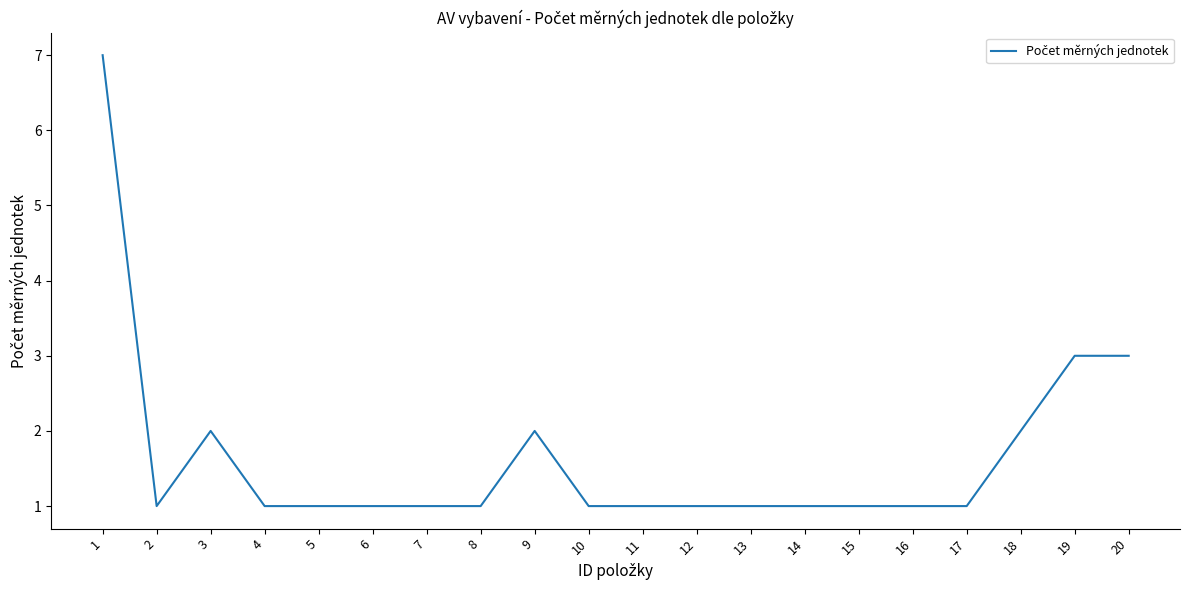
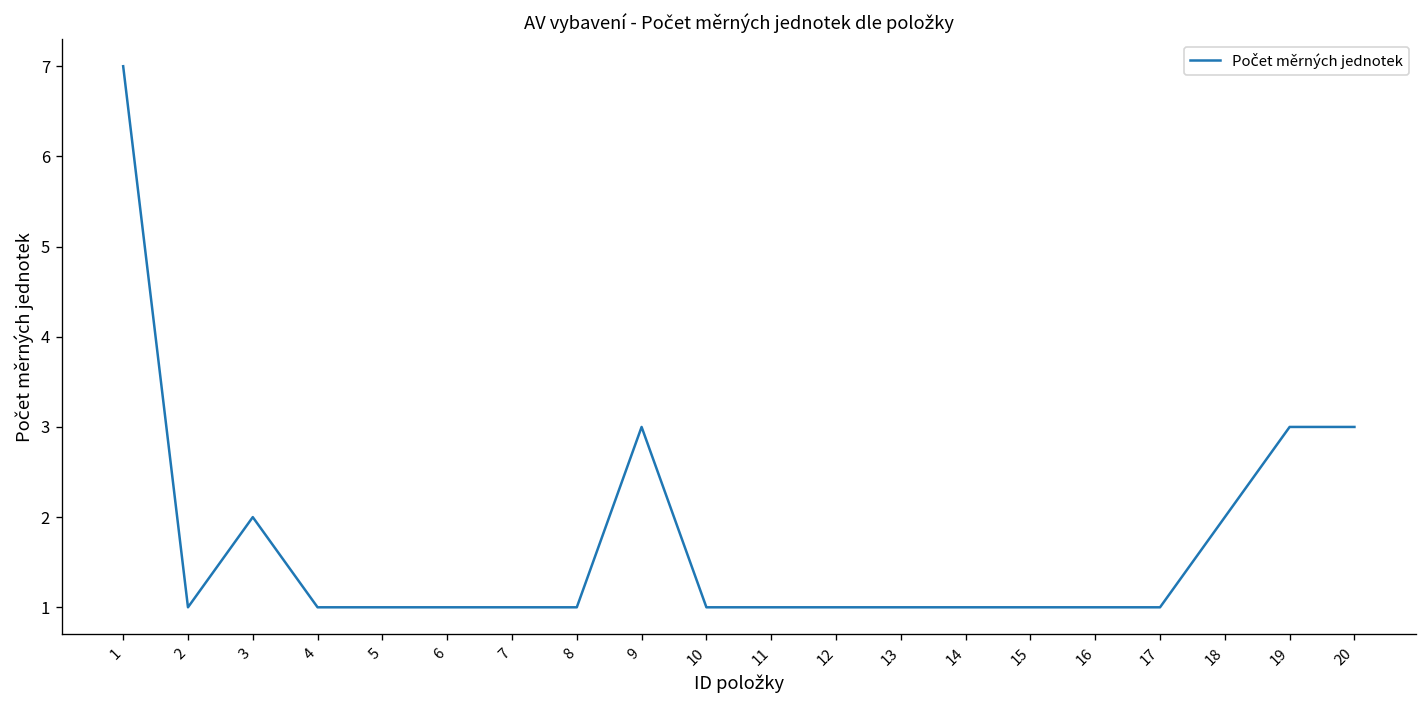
9: 2 -> 3
